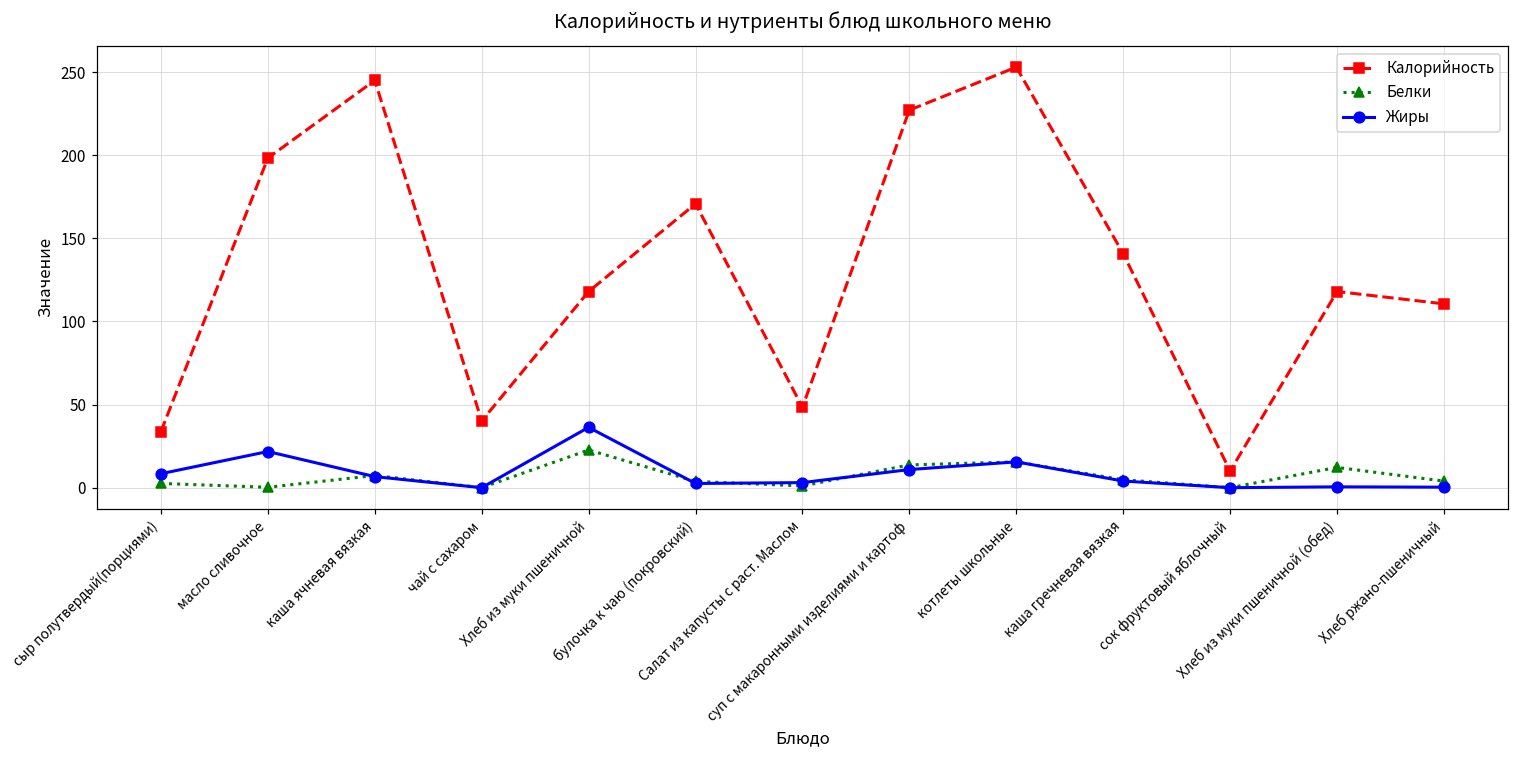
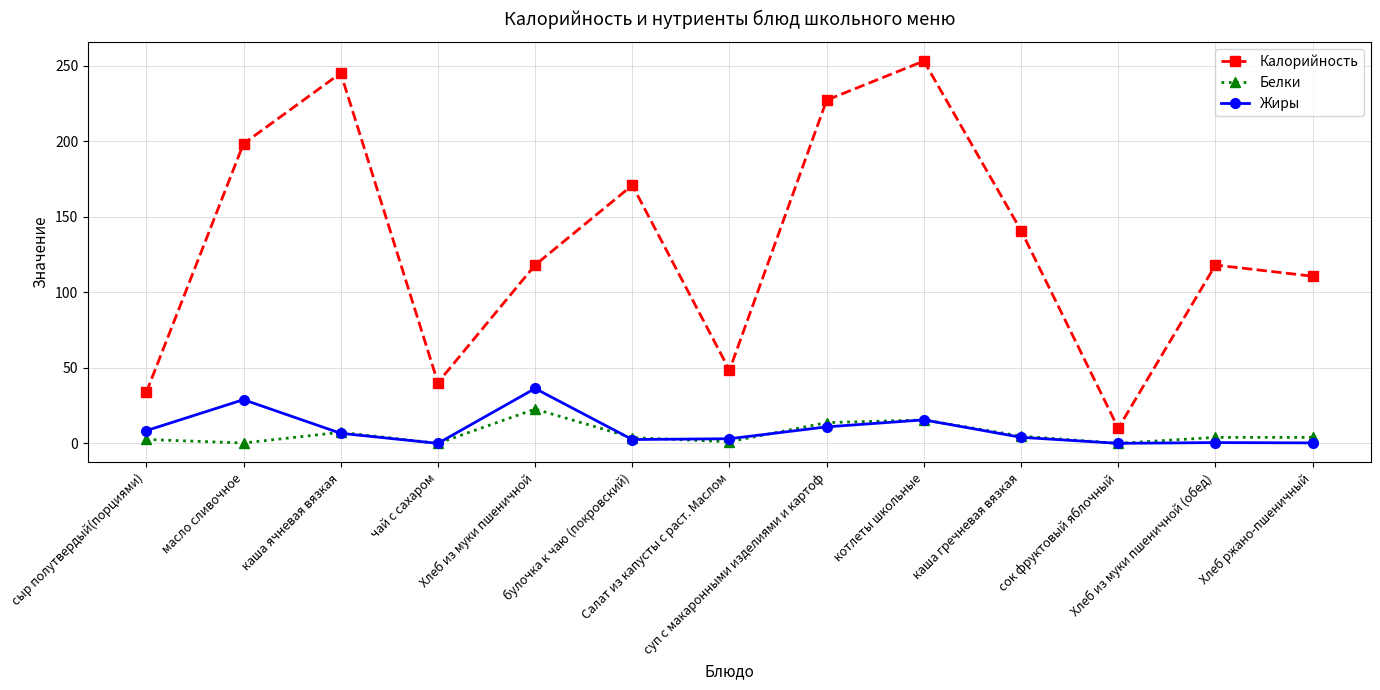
Жиры, масло сливочное: 22 -> 29
Белки, Хлеб из муки пшеничной (обед): 12 -> 4
